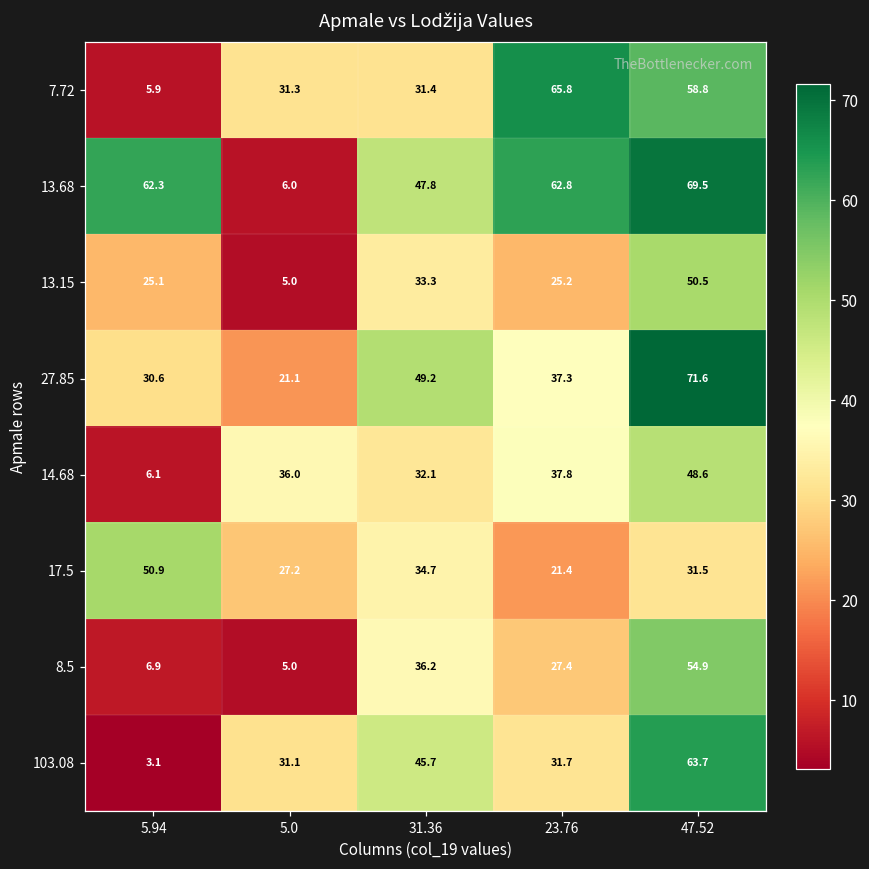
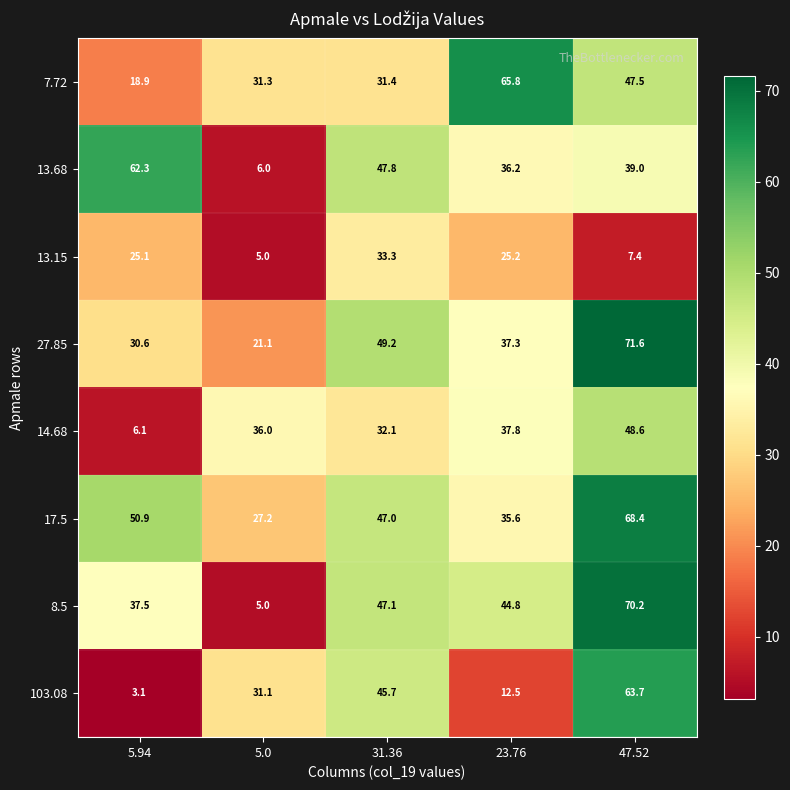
7.72, 5.94: 5.9 -> 18.9
7.72, 47.52: 58.8 -> 47.5
13.68, 23.76: 62.8 -> 36.2
13.68, 47.52: 69.5 -> 39.0
13.15, 47.52: 50.5 -> 7.4
17.5, 31.36: 34.7 -> 47.0
17.5, 23.76: 21.4 -> 35.6
17.5, 47.52: 31.5 -> 68.4
8.5, 5.94: 6.9 -> 37.5
8.5, 31.36: 36.2 -> 47.1
8.5, 23.76: 27.4 -> 44.8
8.5, 47.52: 54.9 -> 70.2
103.08, 23.76: 31.7 -> 12.5
